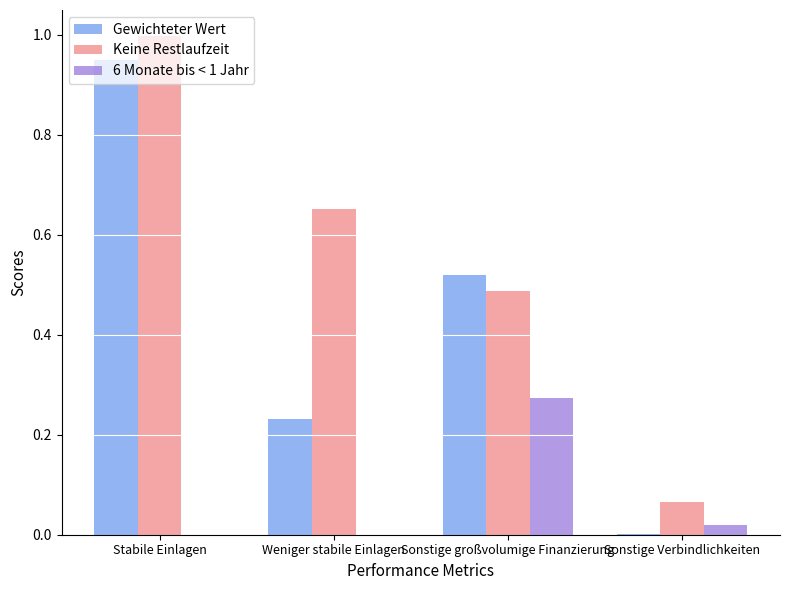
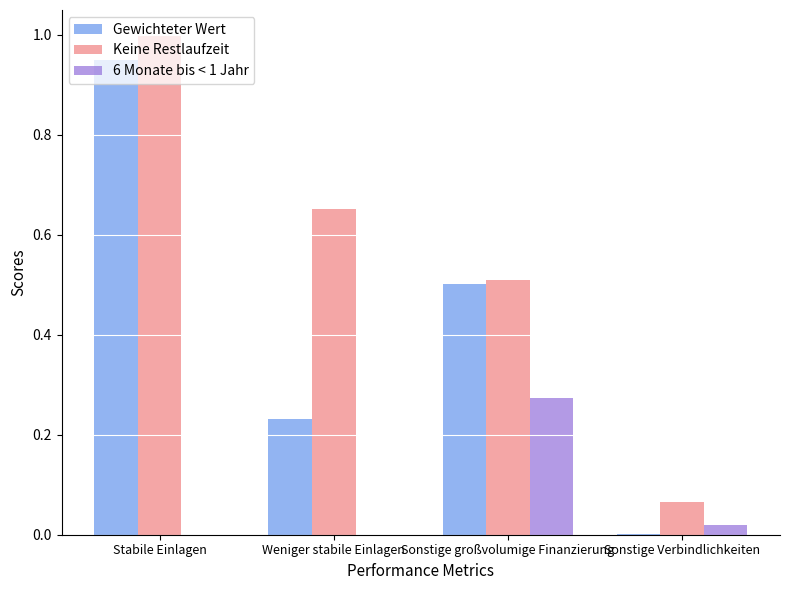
Gewichteter Wert, Sonstige großvolumige Finanzierung: 0.52 -> 0.50
Keine Restlaufzeit, Sonstige großvolumige Finanzierung: 0.49 -> 0.51
